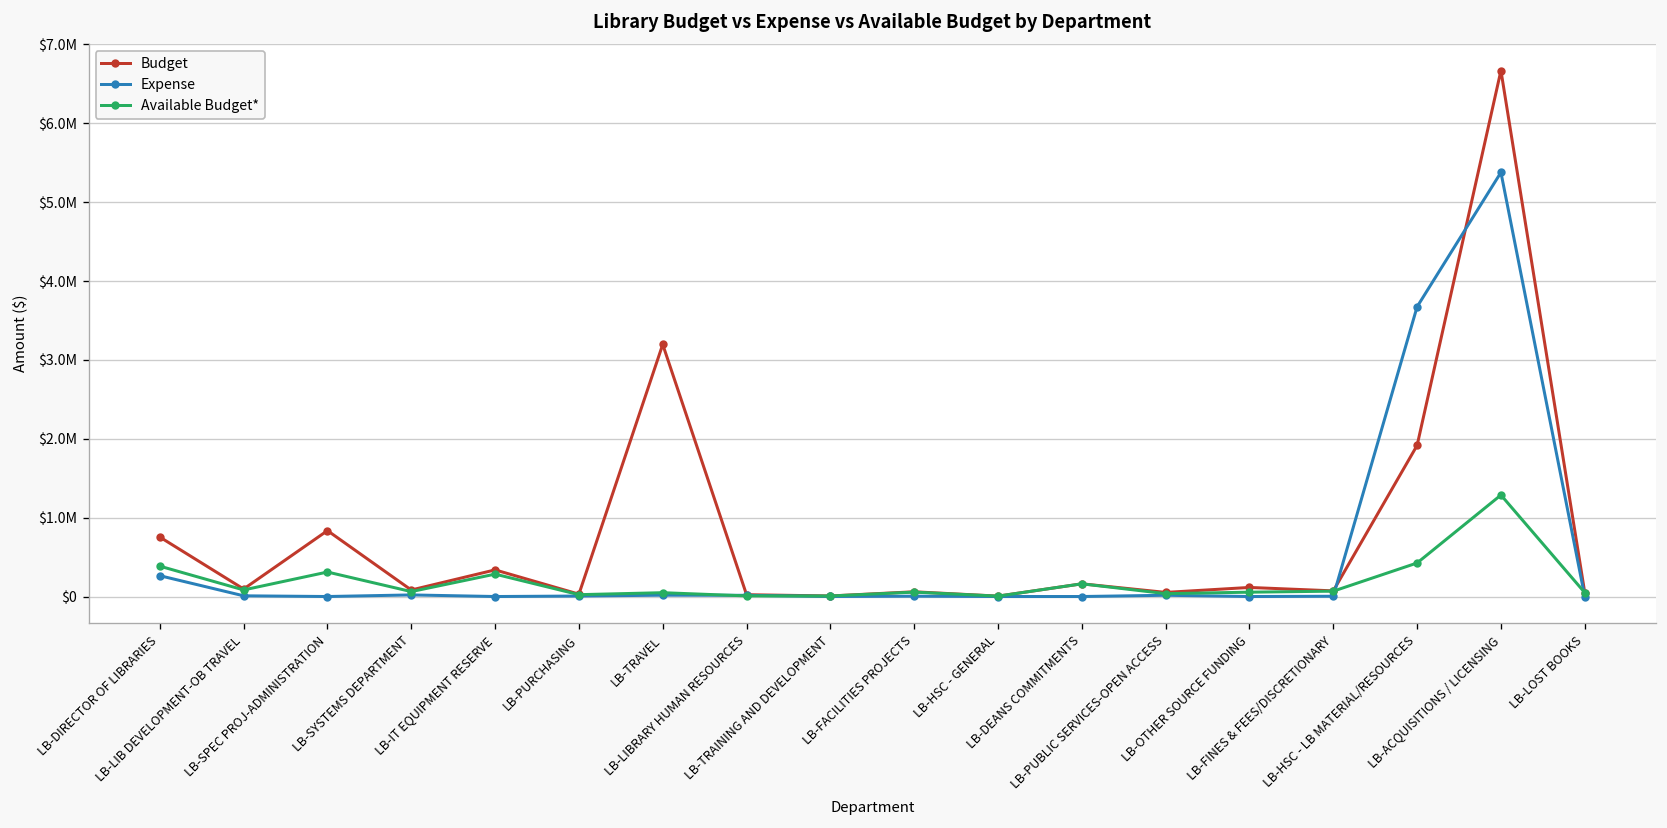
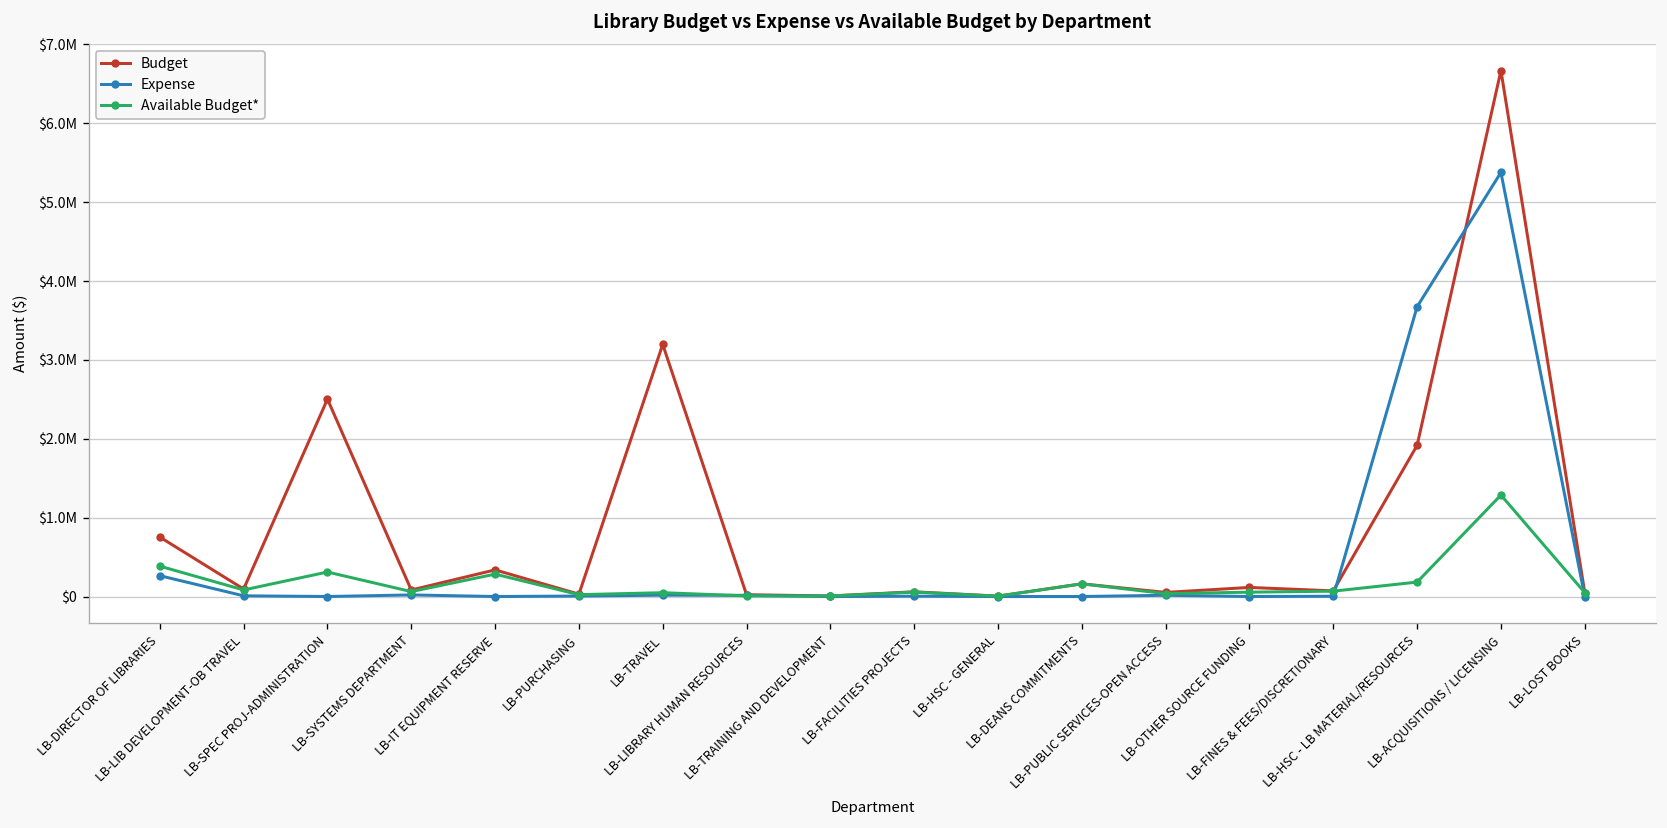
Budget, LB-SPEC PROJ-ADMINISTRATION: $800000 -> $2500000
Available Budget*, LB-HSC - LB MATERIAL/RESOURCES: $400000 -> $200000
